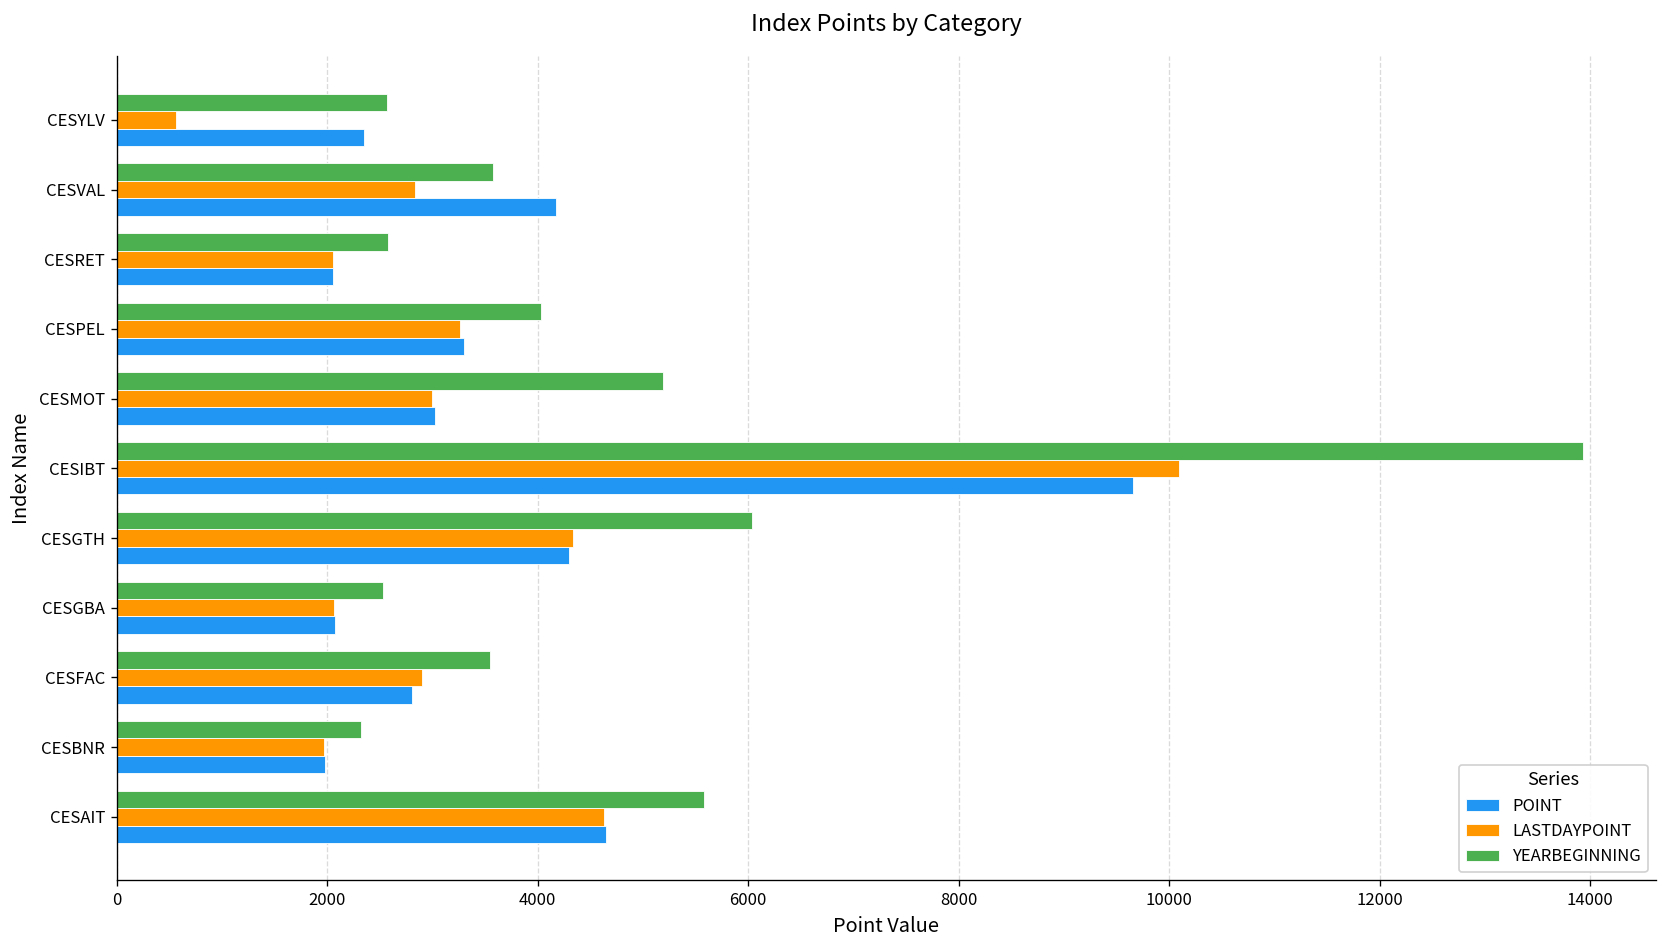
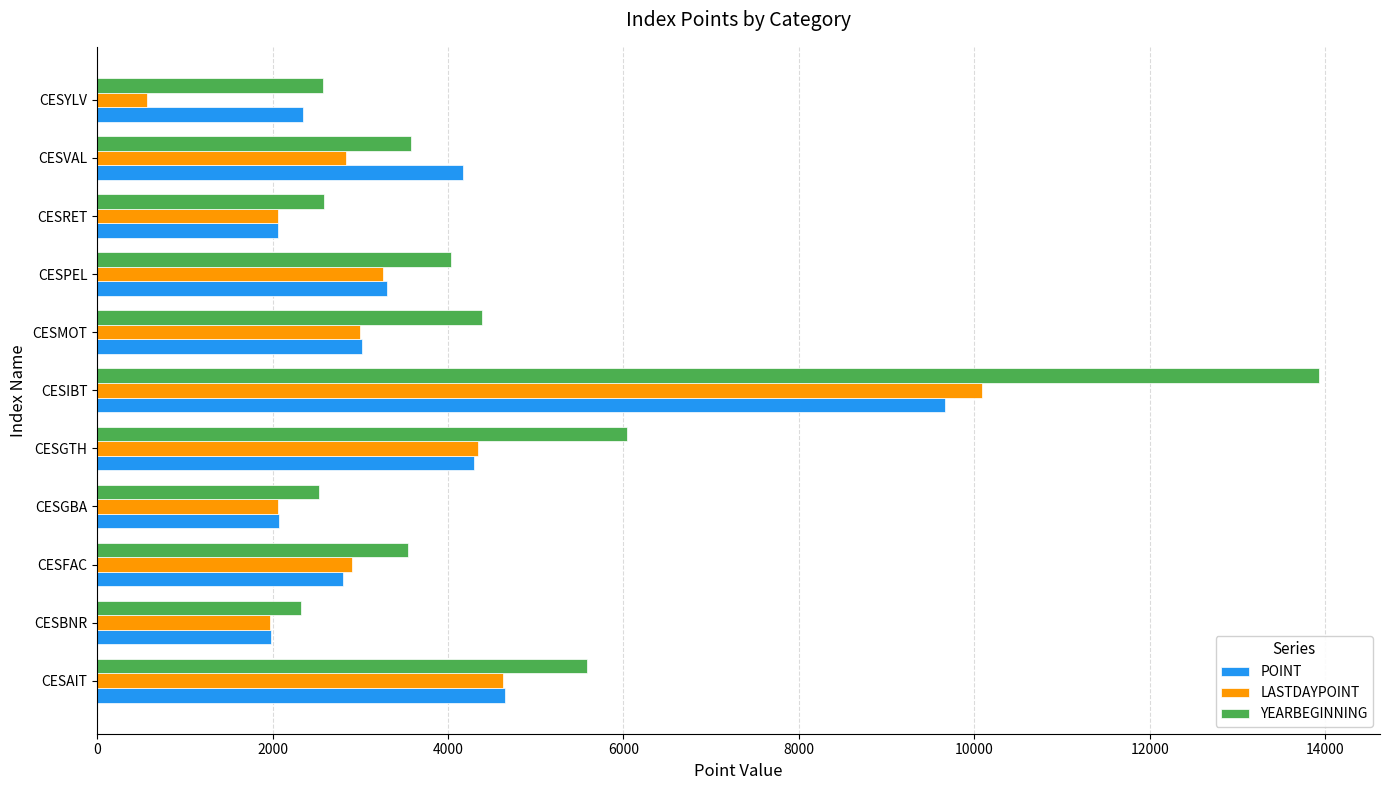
YEARBEGINNING, CESMOT: 5200 -> 4400
